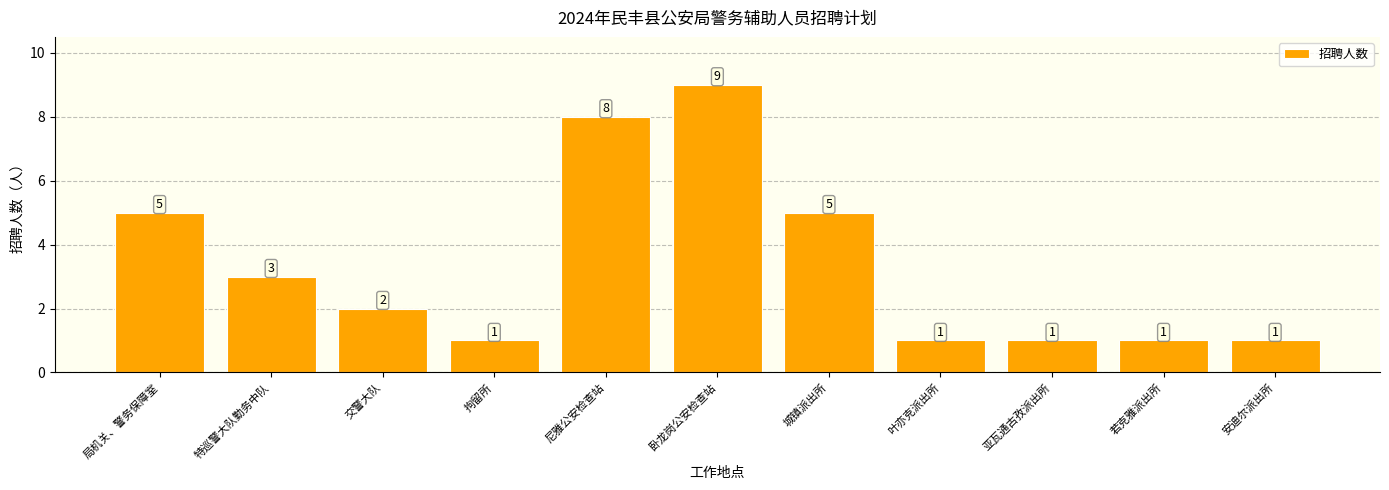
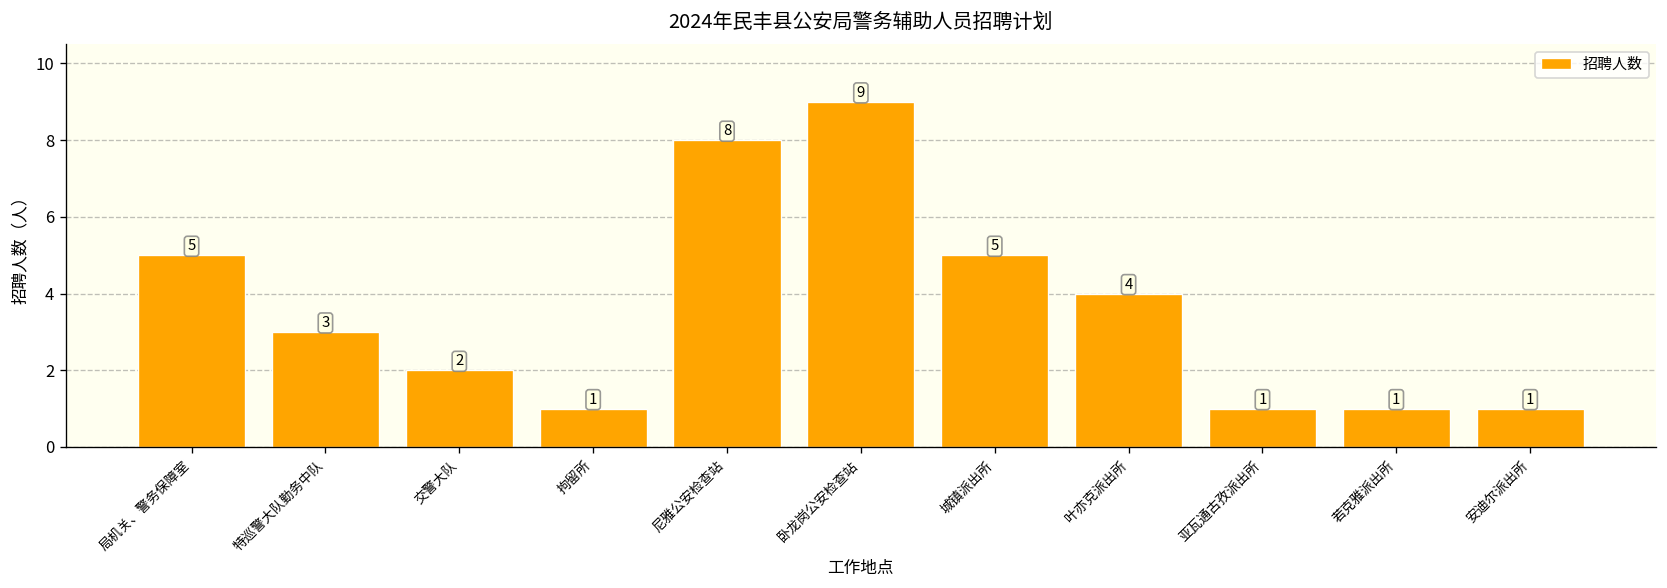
叶亦克派出所: 1 -> 4
